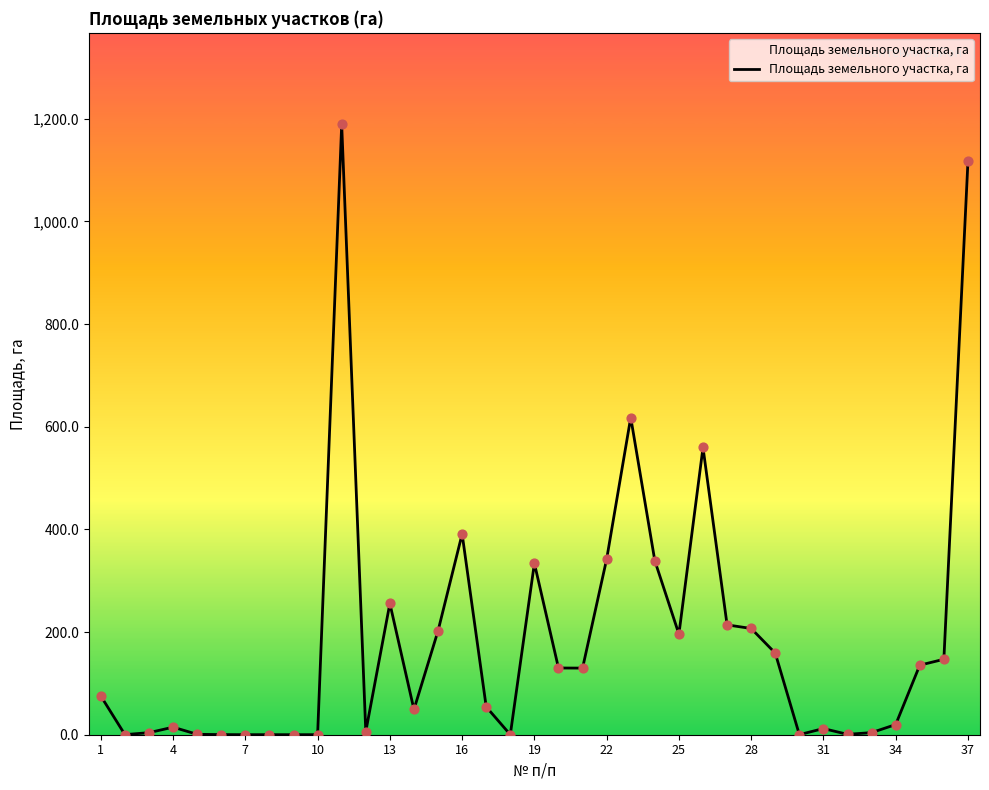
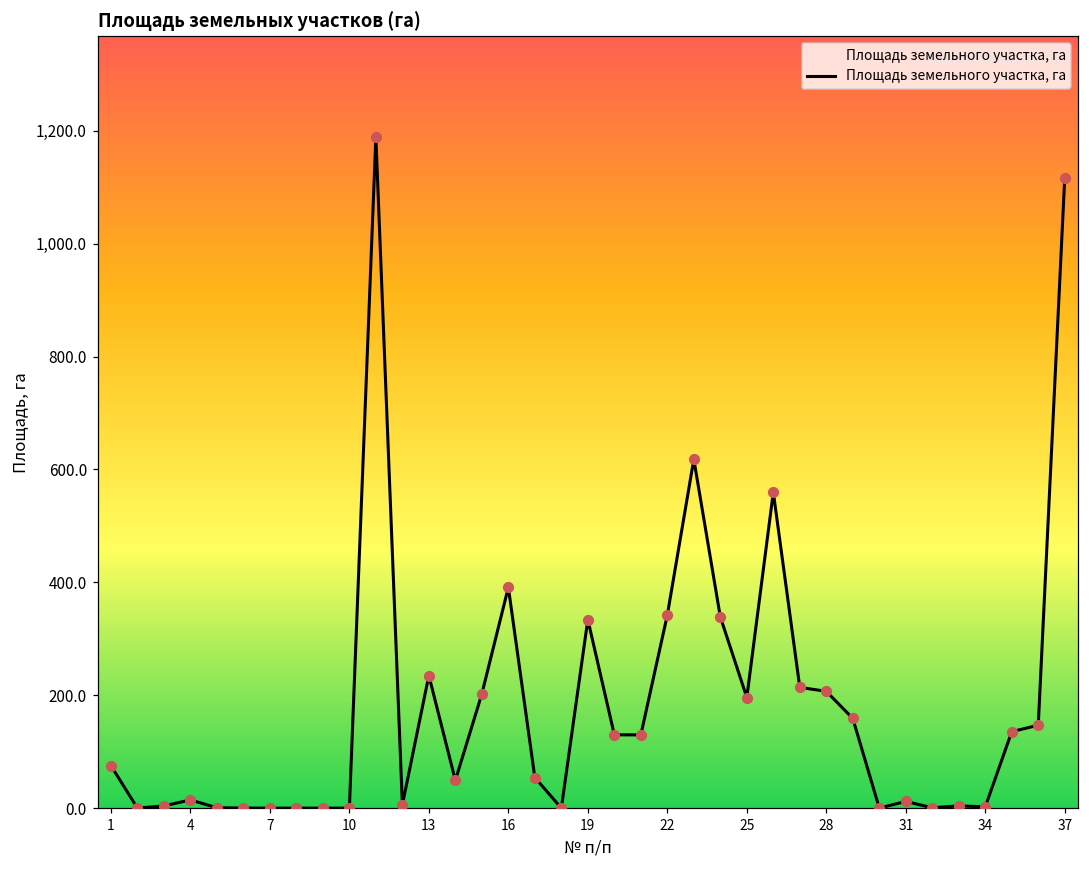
13: 260 -> 240
34: 20 -> 0
